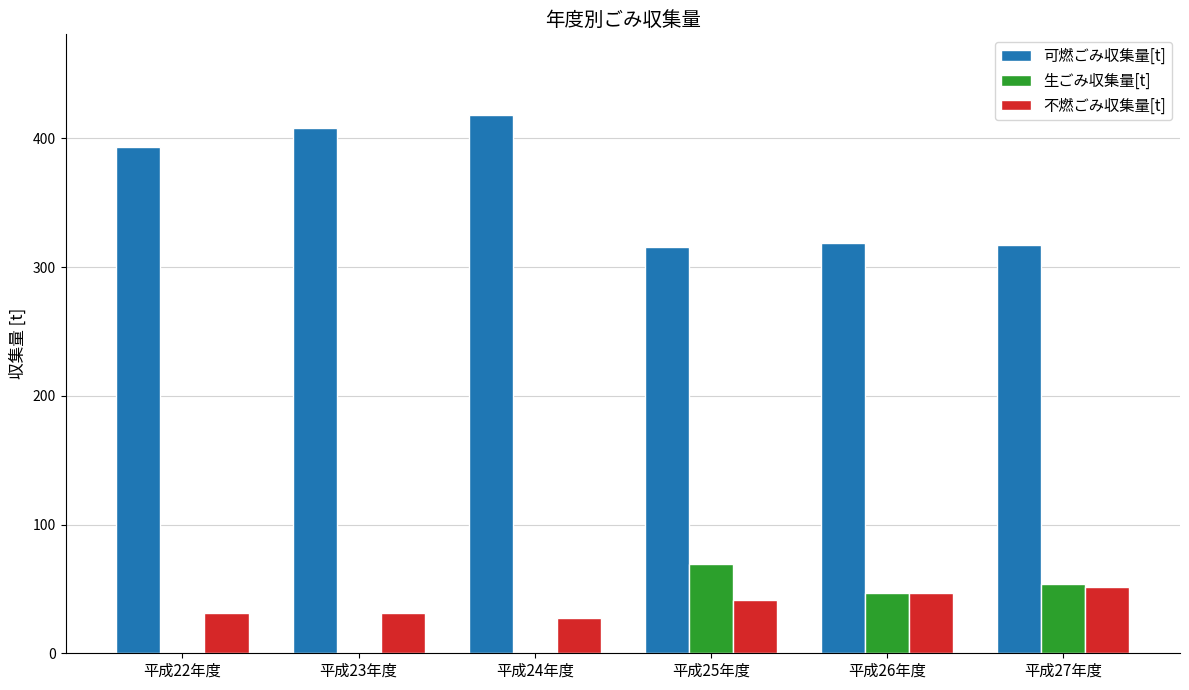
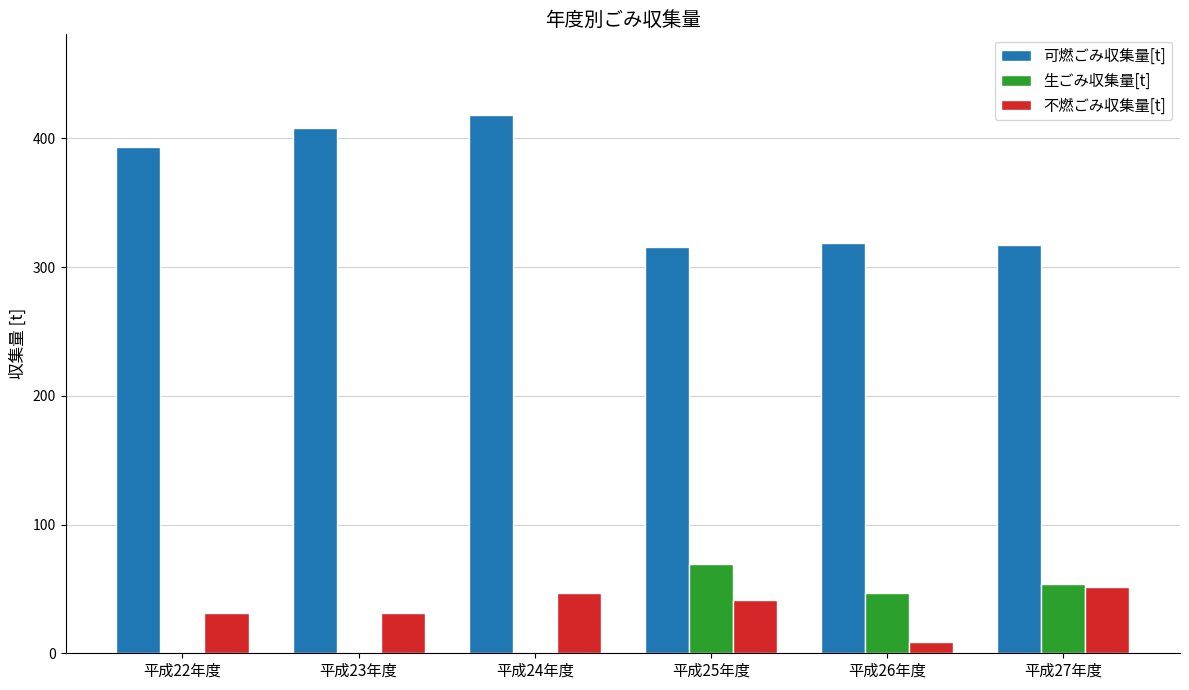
不燃ごみ収集量[t], 平成24年度: 27 -> 47
不燃ごみ収集量[t], 平成26年度: 47 -> 9
